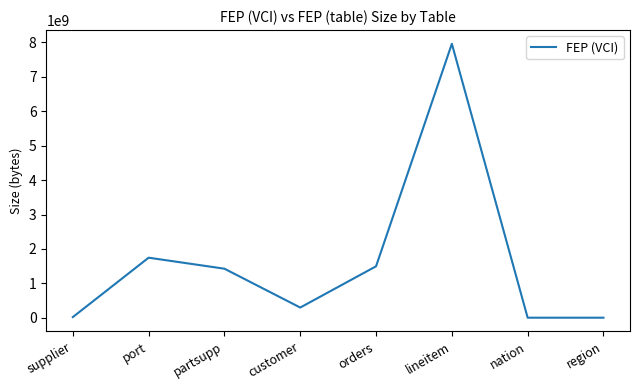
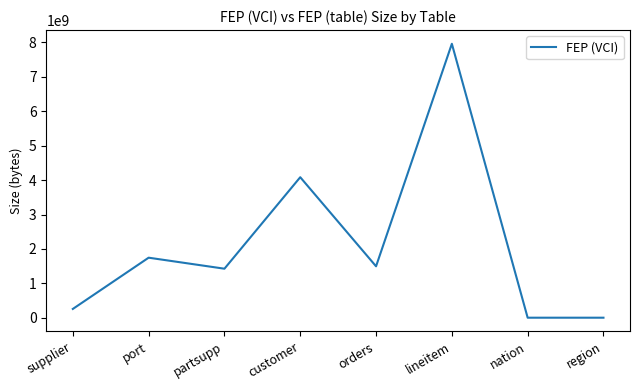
supplier: 0 -> 300000000
customer: 300000000 -> 4100000000
